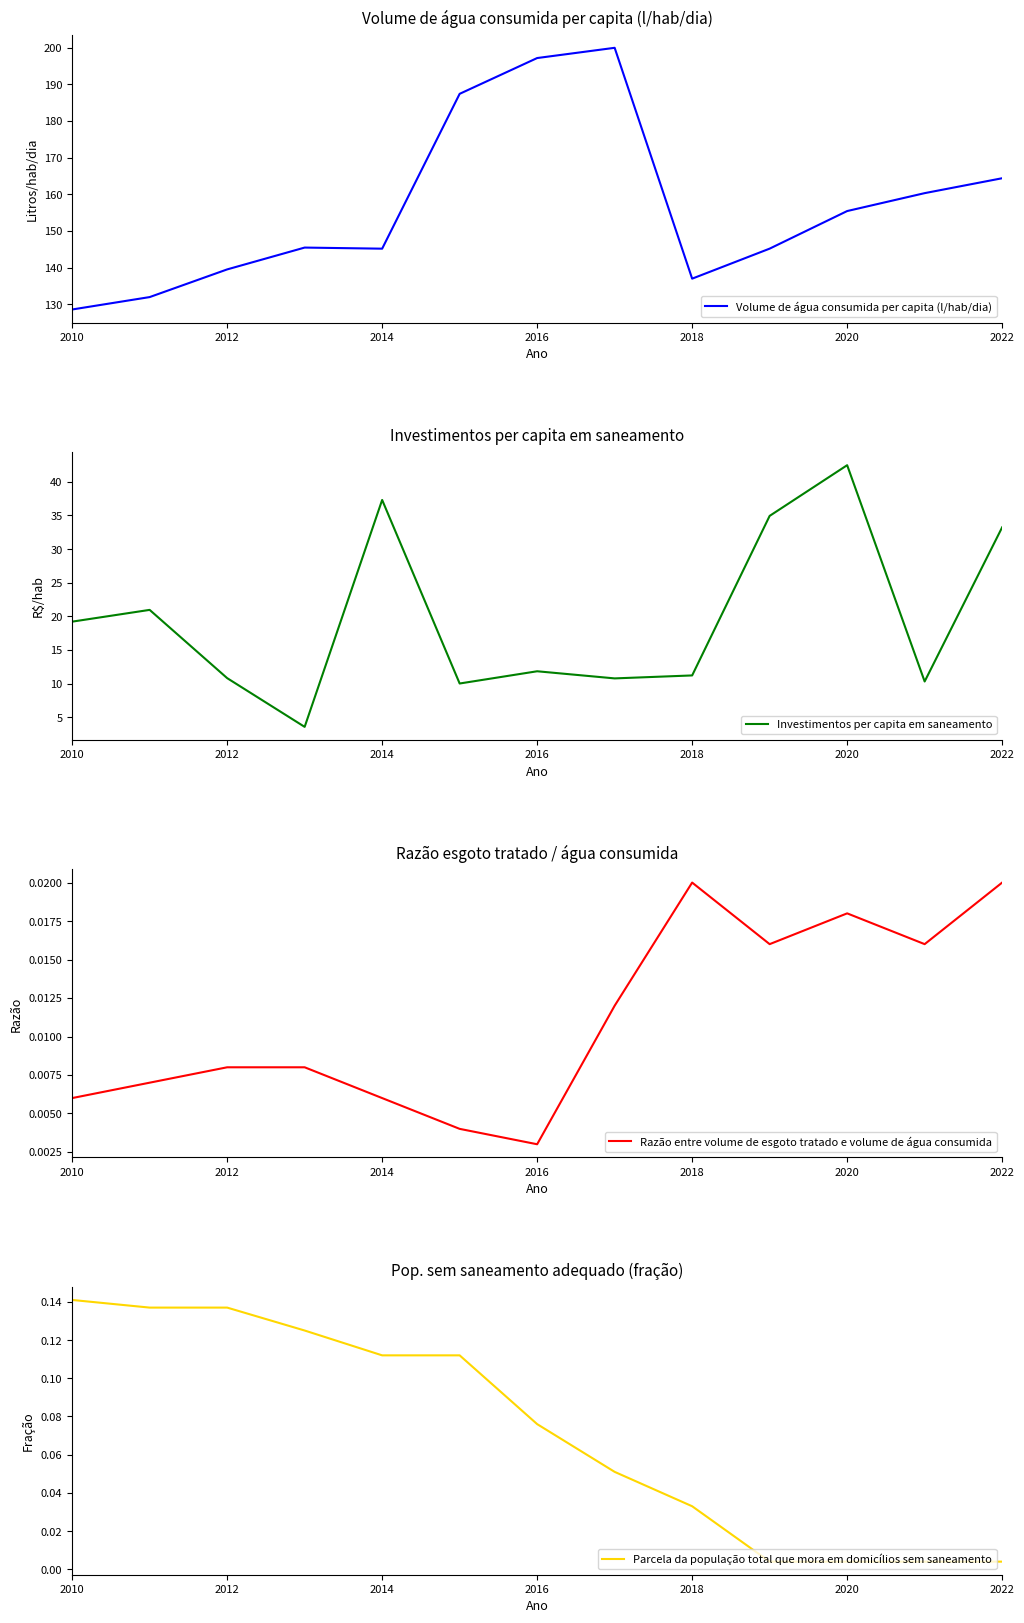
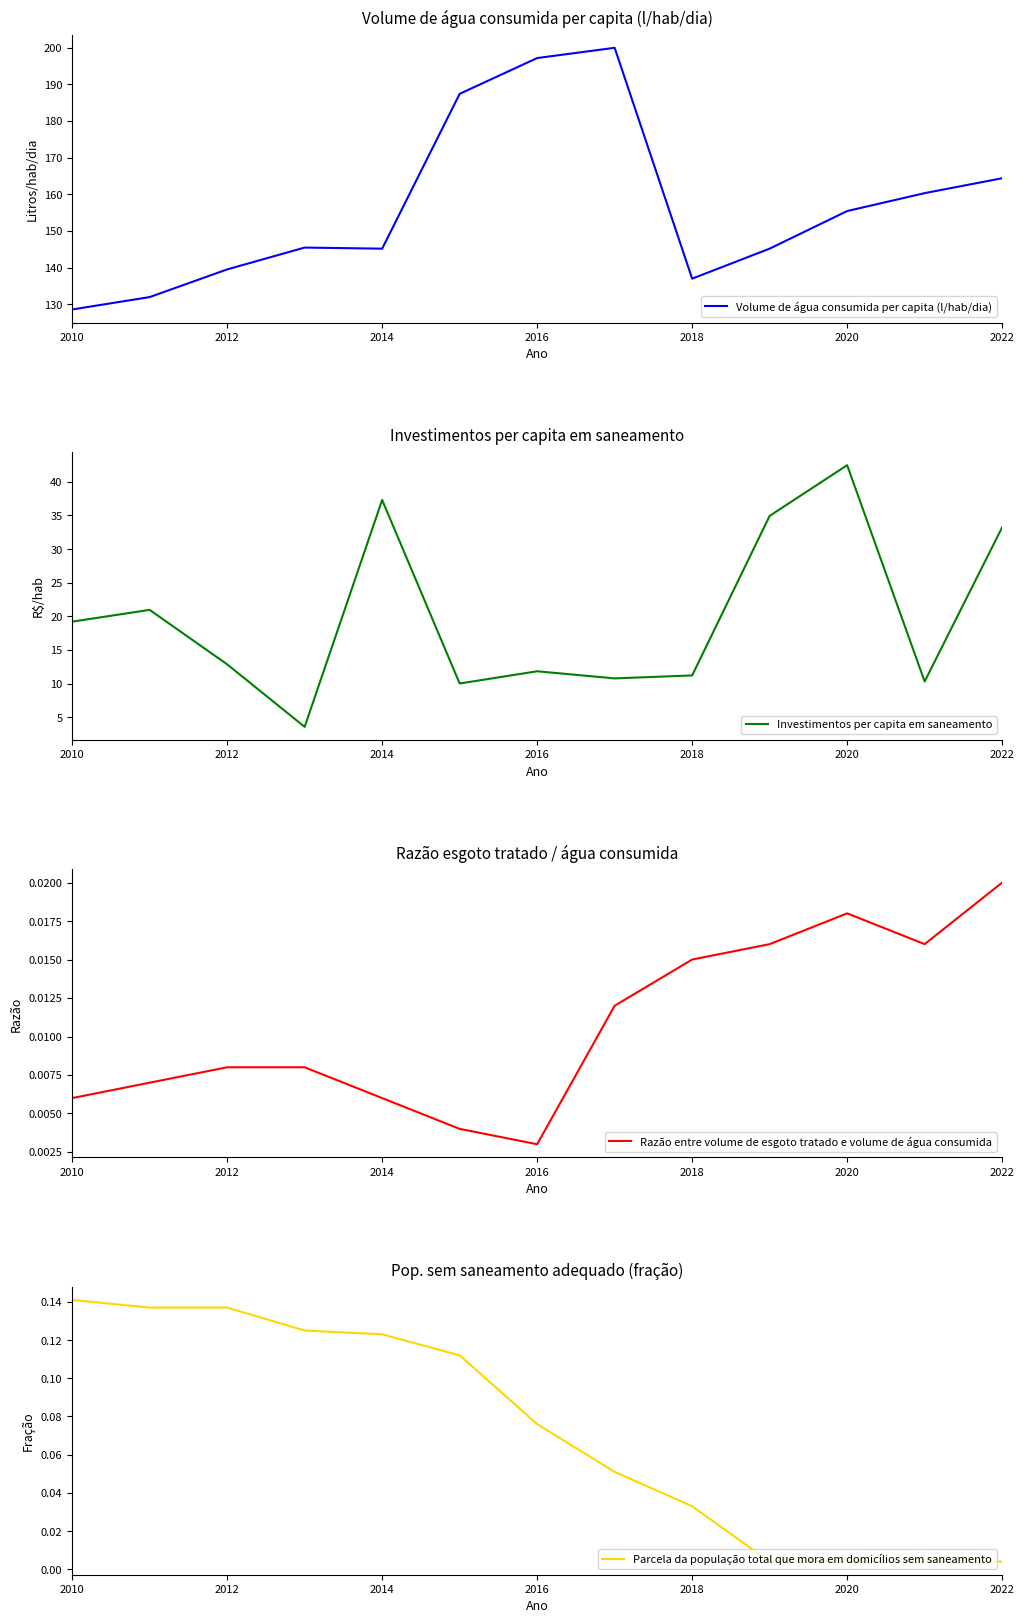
Investimentos per capita em saneamento, 2012: 11 -> 13
Razão esgoto tratado / água consumida, 2018: 0.020 -> 0.015
Pop. sem saneamento adequado (fração), 2014: 0.112 -> 0.123
